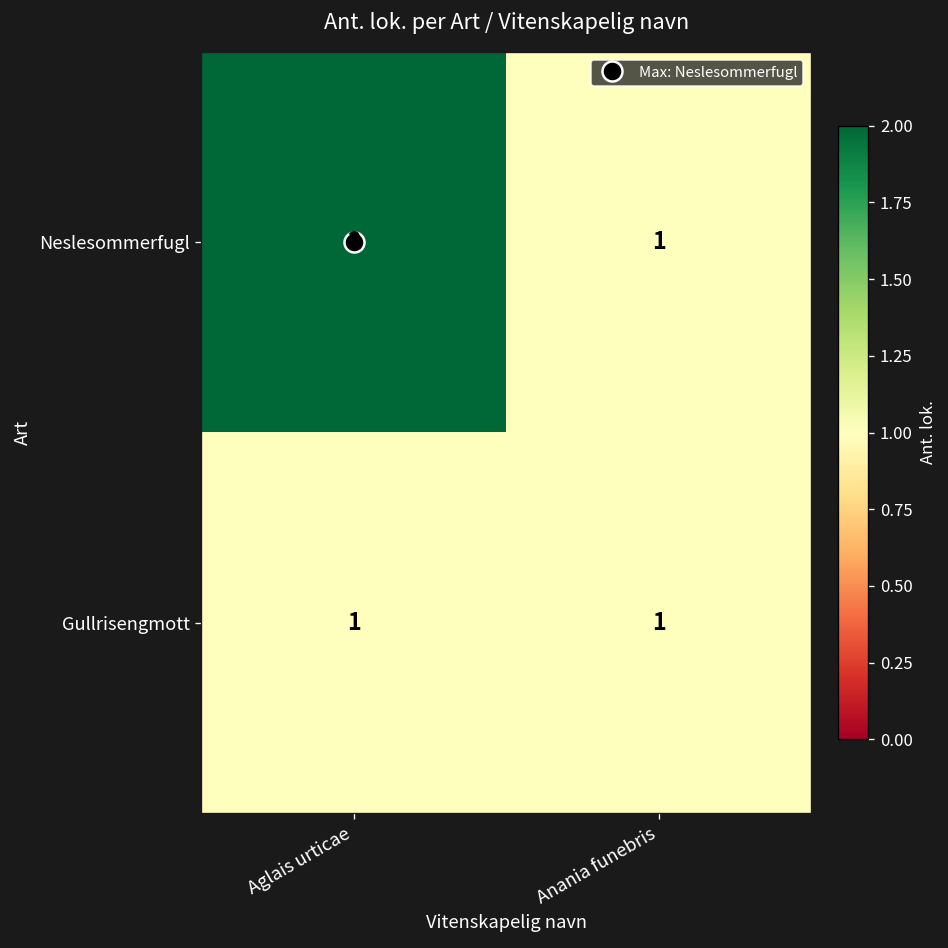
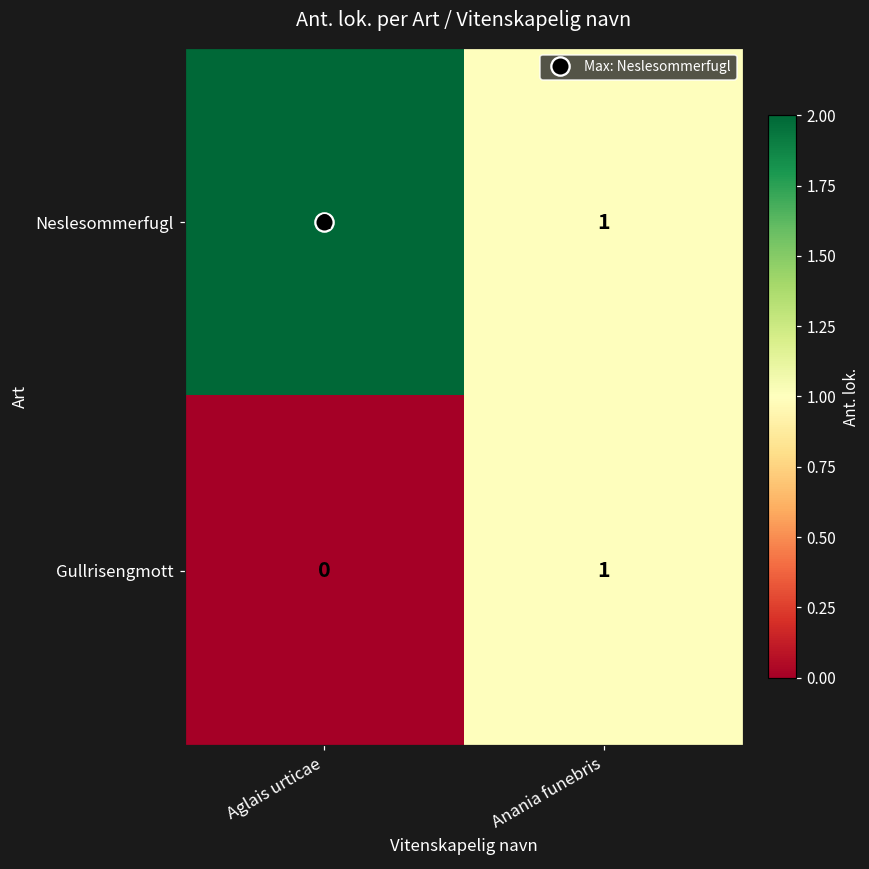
Gullrisengmott, Aglais urticae: 1 -> 0
